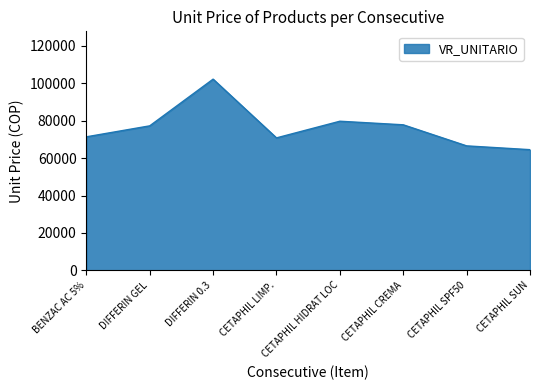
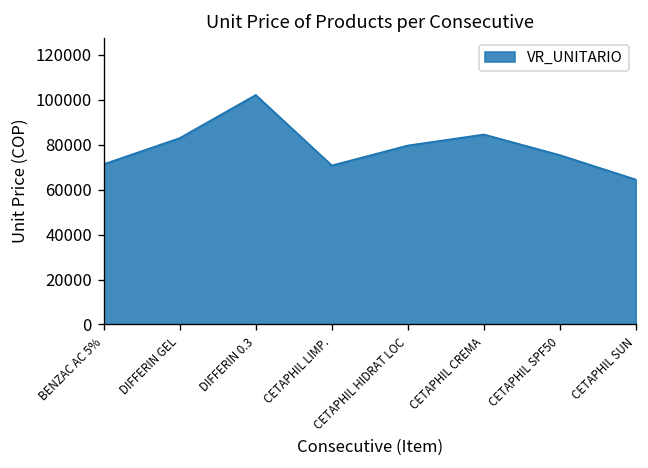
DIFFERIN GEL: 77000 -> 83000
CETAPHIL CREMA: 78000 -> 85000
CETAPHIL SPF50: 67000 -> 75000
